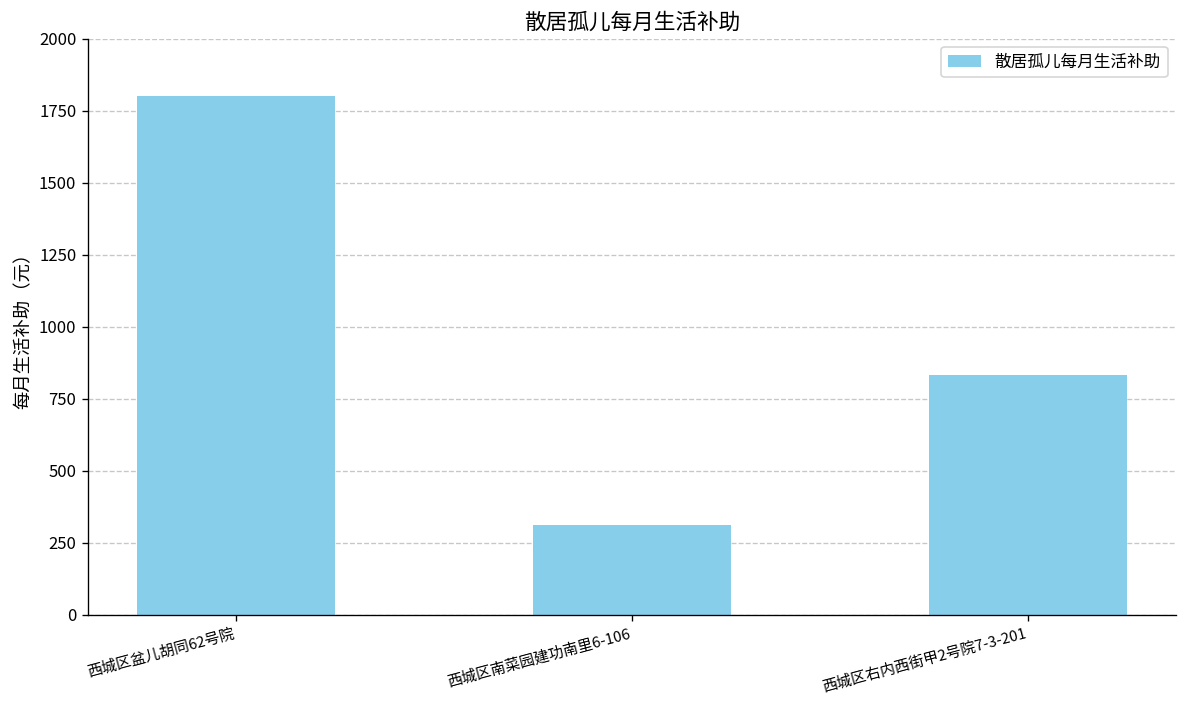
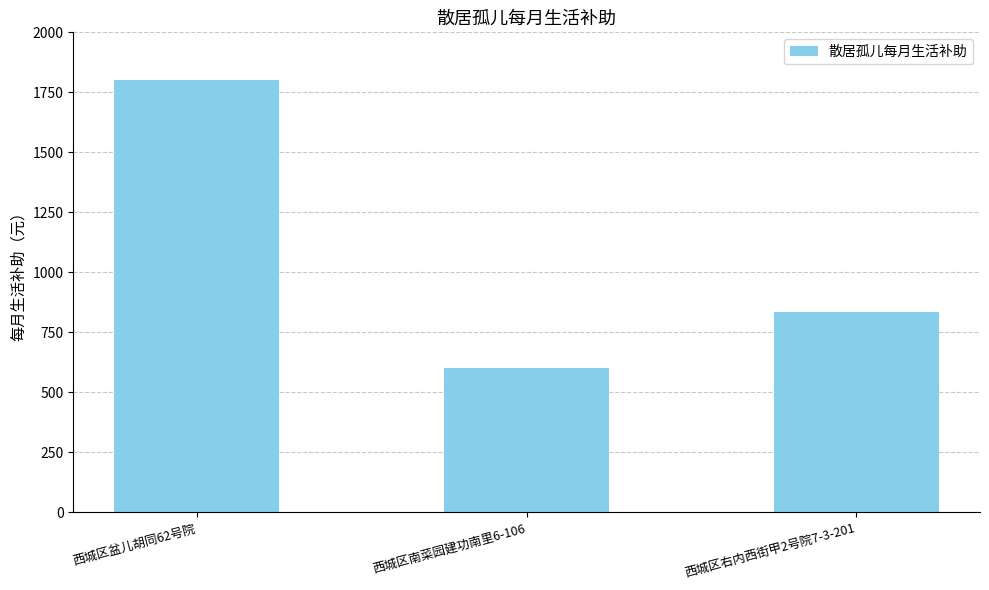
西城区南菜园建功南里6-106: 310 -> 600
